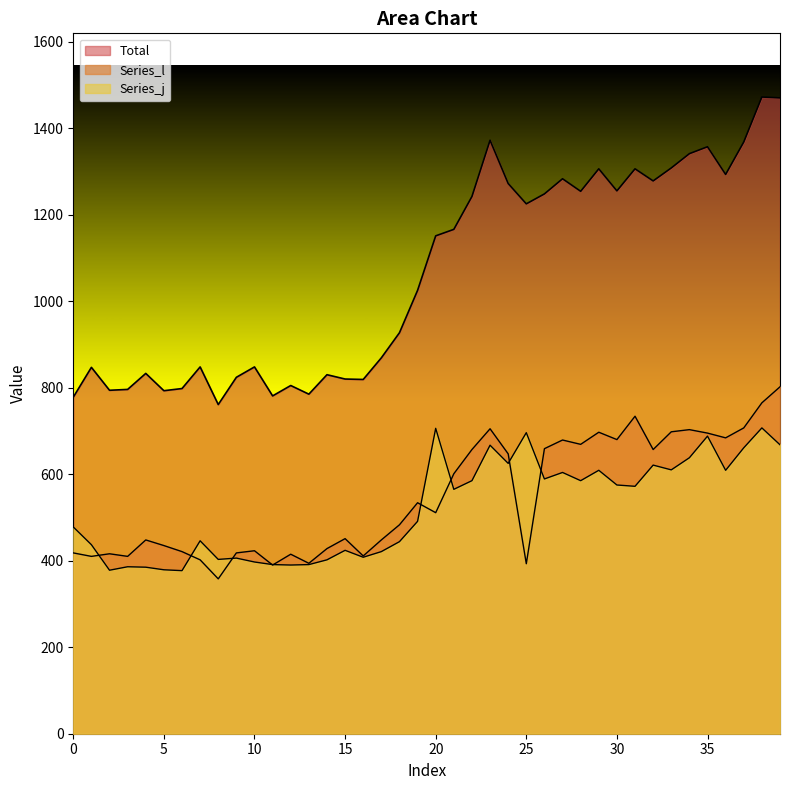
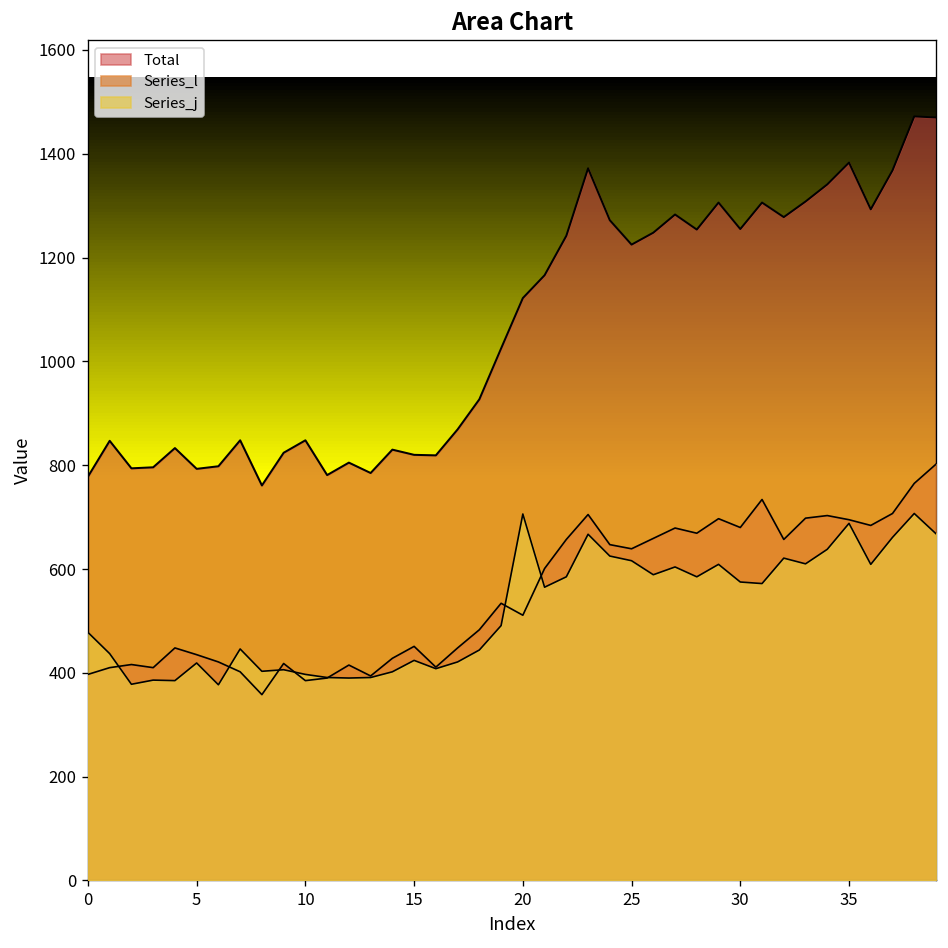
Series_l, 0: 420 -> 400
Series_j, 5: 380 -> 420
Series_l, 10: 420 -> 390
Total, 20: 1150 -> 1120
Series_l, 25: 390 -> 640
Series_j, 25: 700 -> 620
Total, 35: 1360 -> 1380
